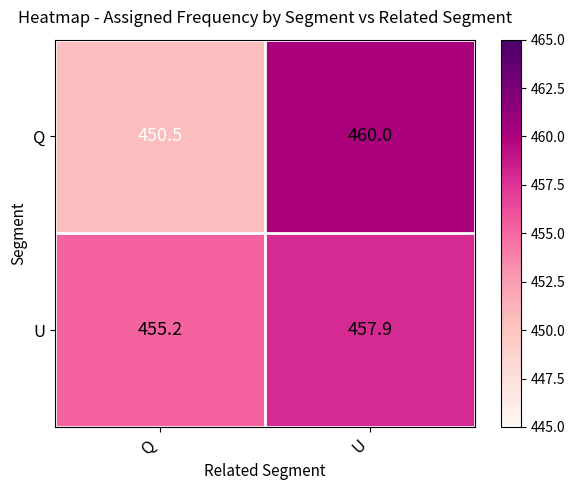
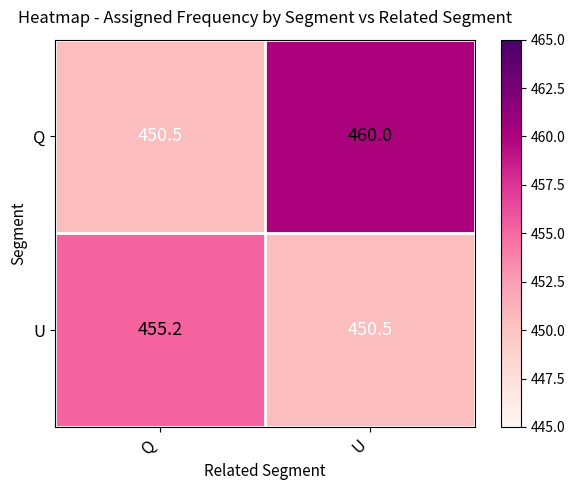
U, U: 457.9 -> 450.5
